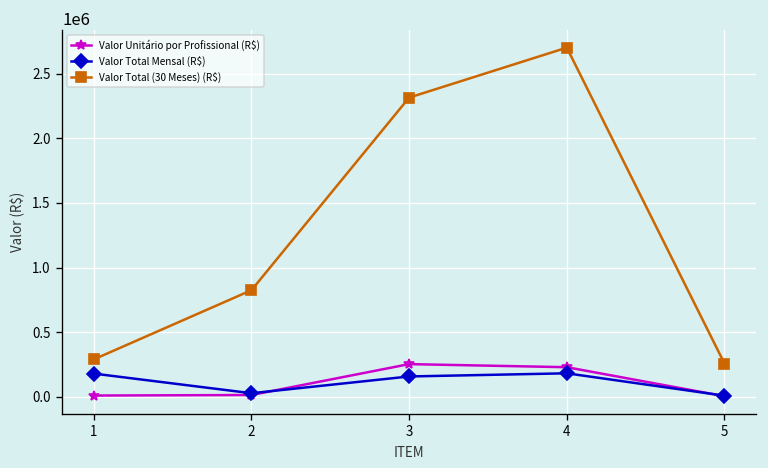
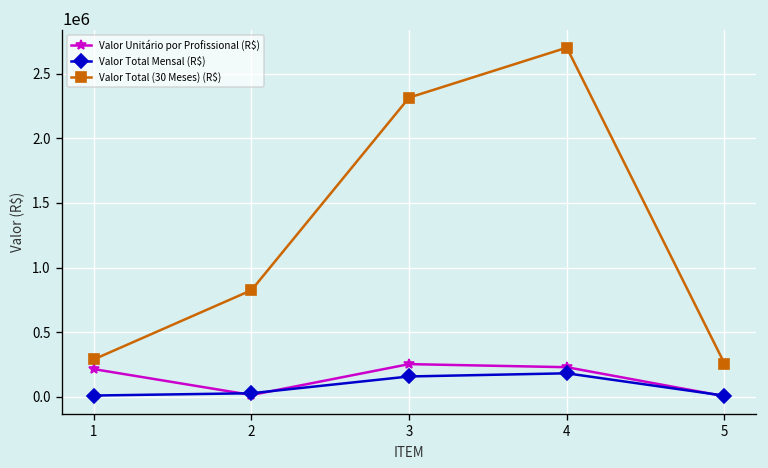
Valor Unitário por Profissional (R$), 1: 10000 -> 210000
Valor Total Mensal (R$), 1: 180000 -> 10000
